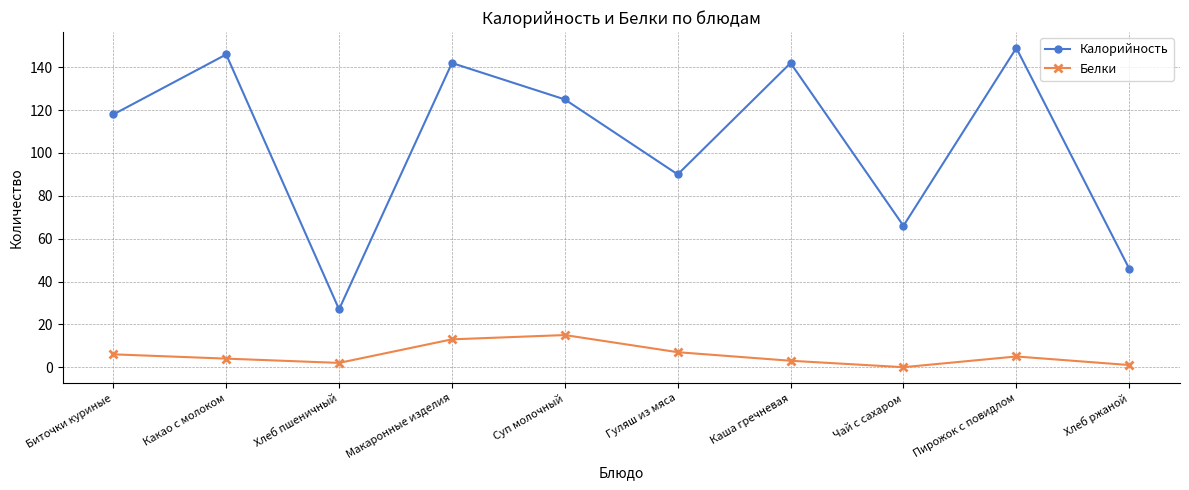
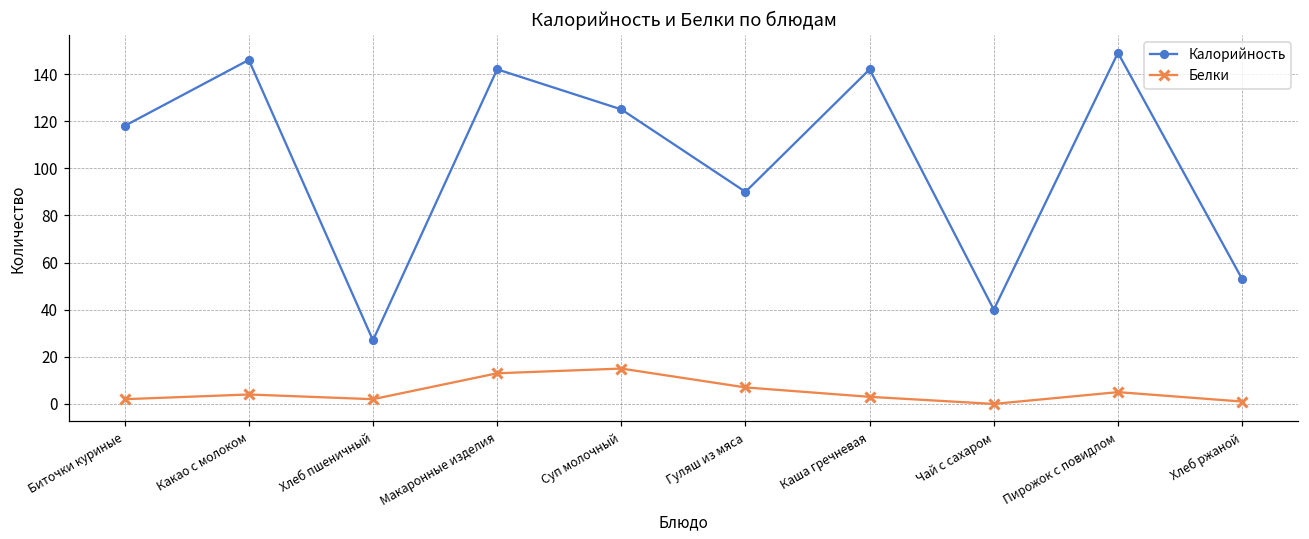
Белки, Биточки куриные: 6 -> 2
Калорийность, Чай с сахаром: 66 -> 40
Калорийность, Хлеб ржаной: 46 -> 53
